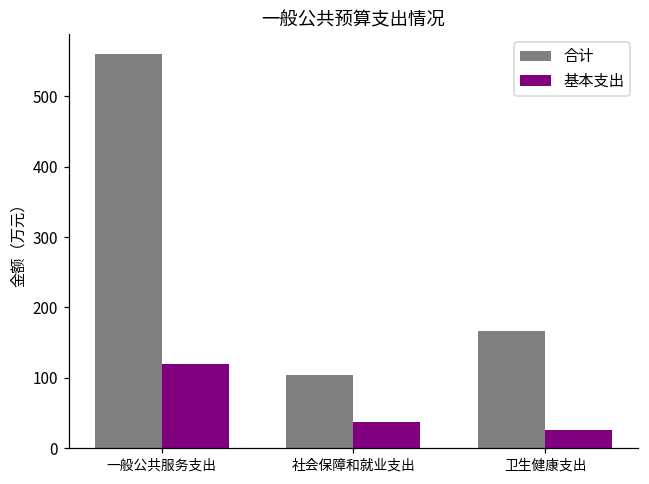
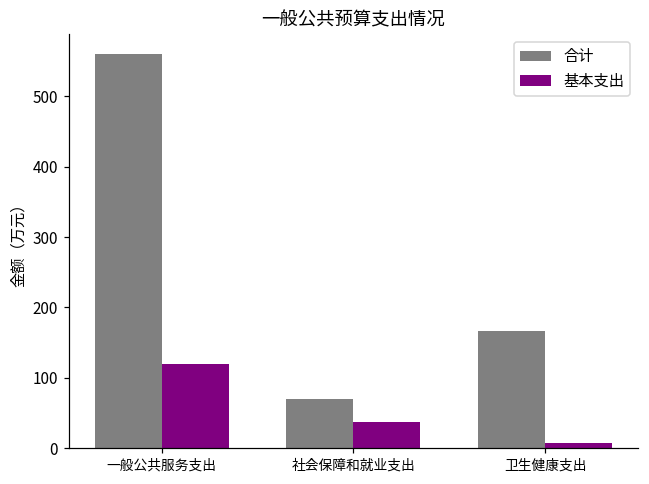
合计, 社会保障和就业支出: 100 -> 70
基本支出, 卫生健康支出: 30 -> 10
